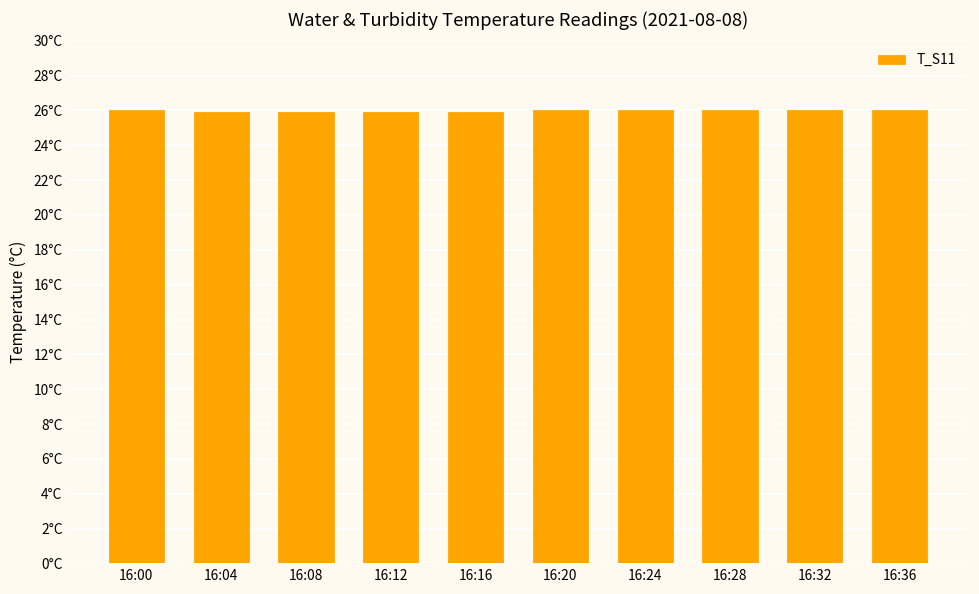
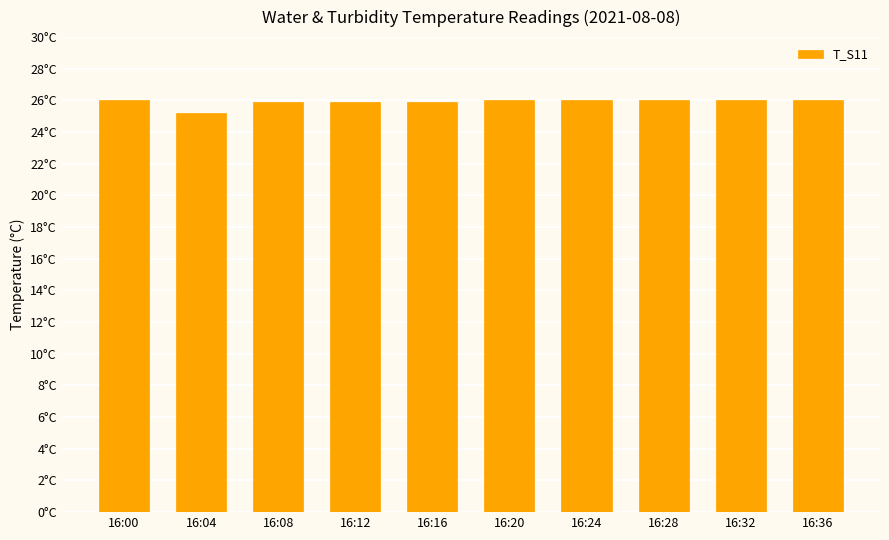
16:04: 25.9°C -> 25.2°C
